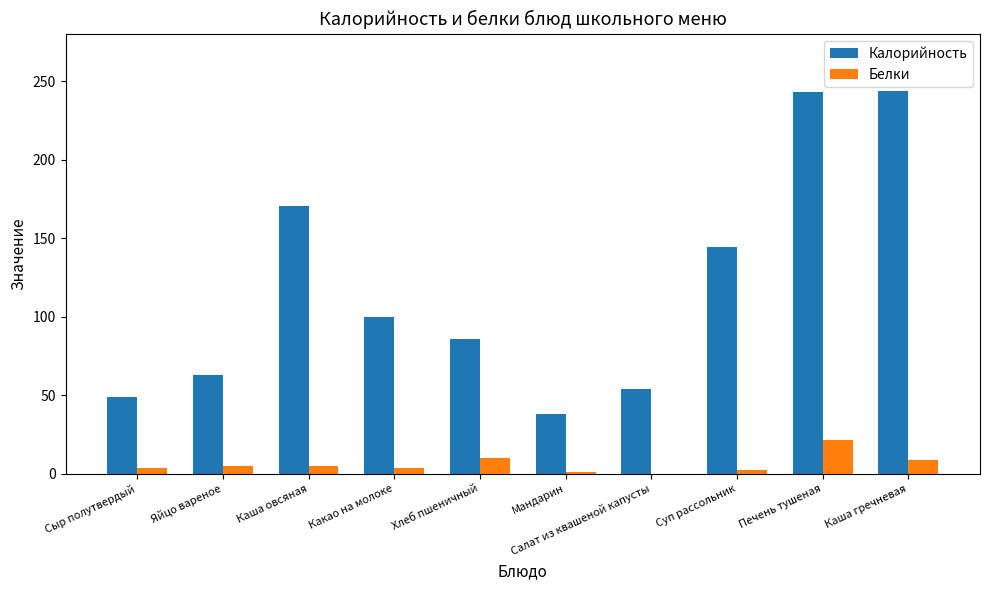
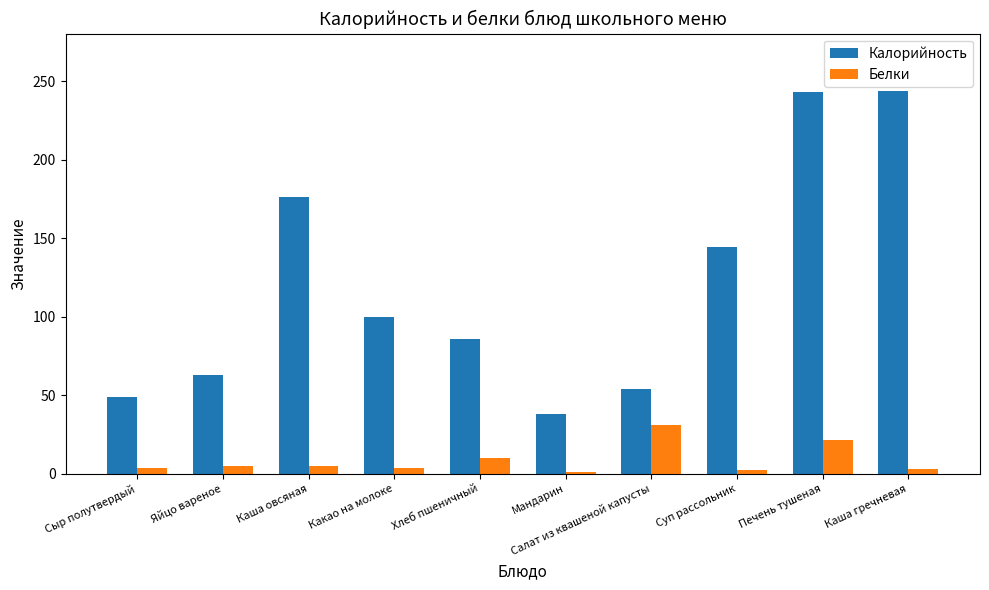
Калорийность, Каша овсяная: 170 -> 176
Белки, Салат из квашеной капусты: 0 -> 31
Белки, Каша гречневая: 9 -> 3
